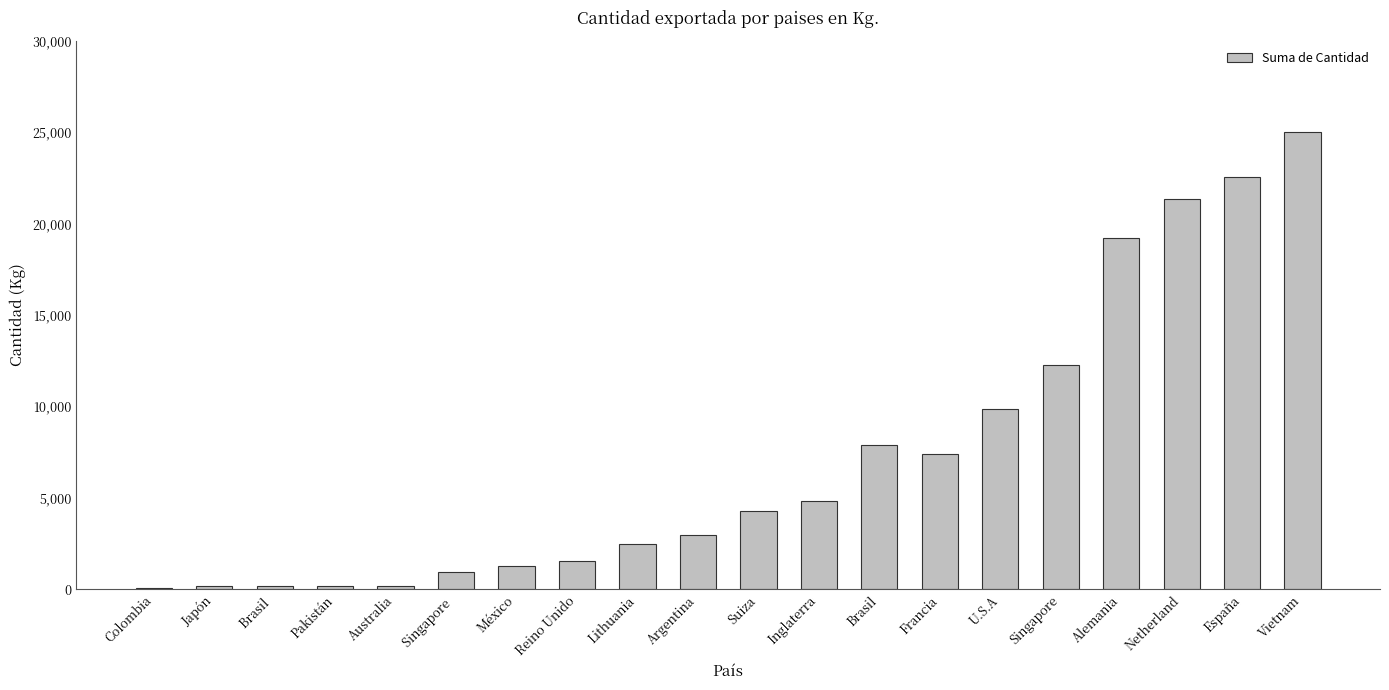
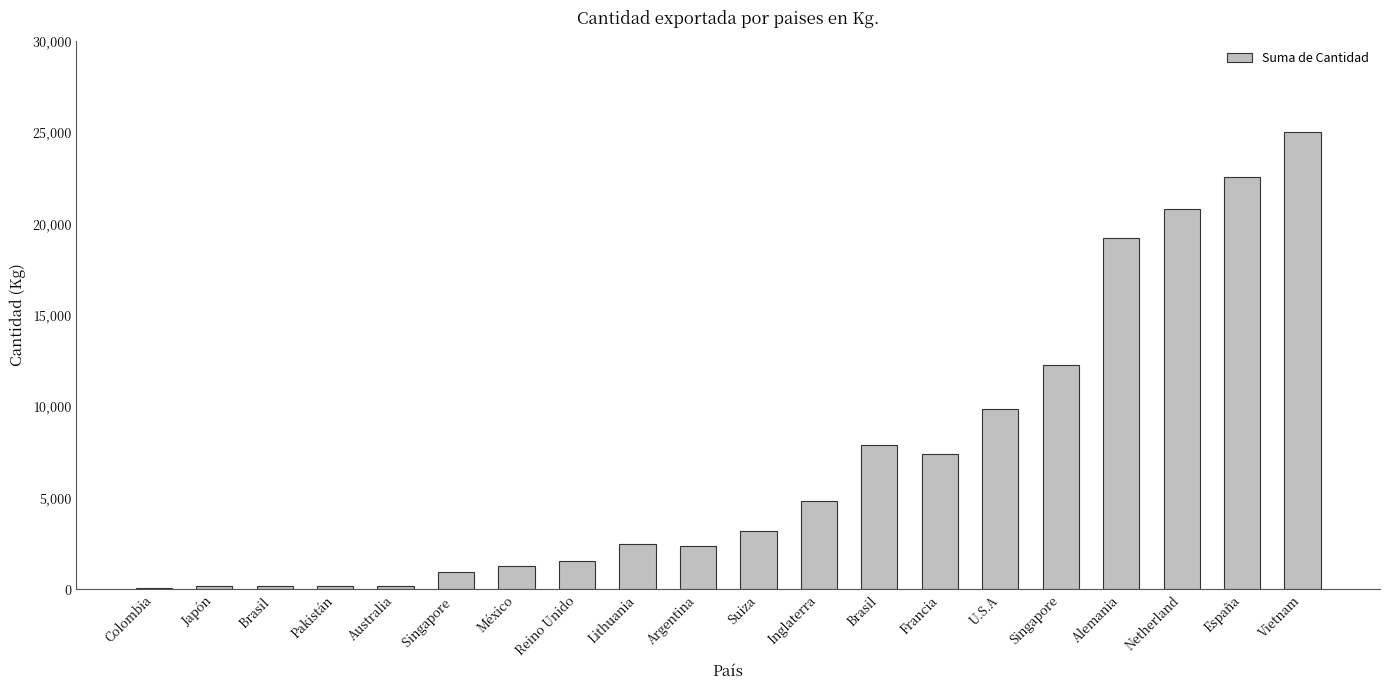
Argentina: 3,000 -> 2,400
Suiza: 4,300 -> 3,200
Netherland: 21,400 -> 20,800
